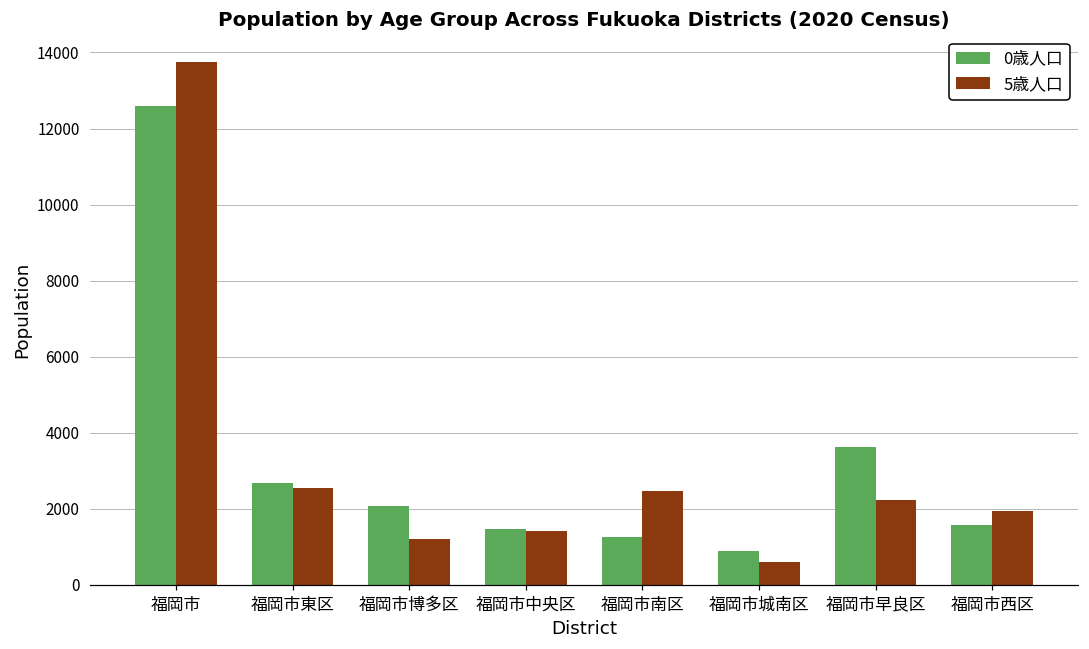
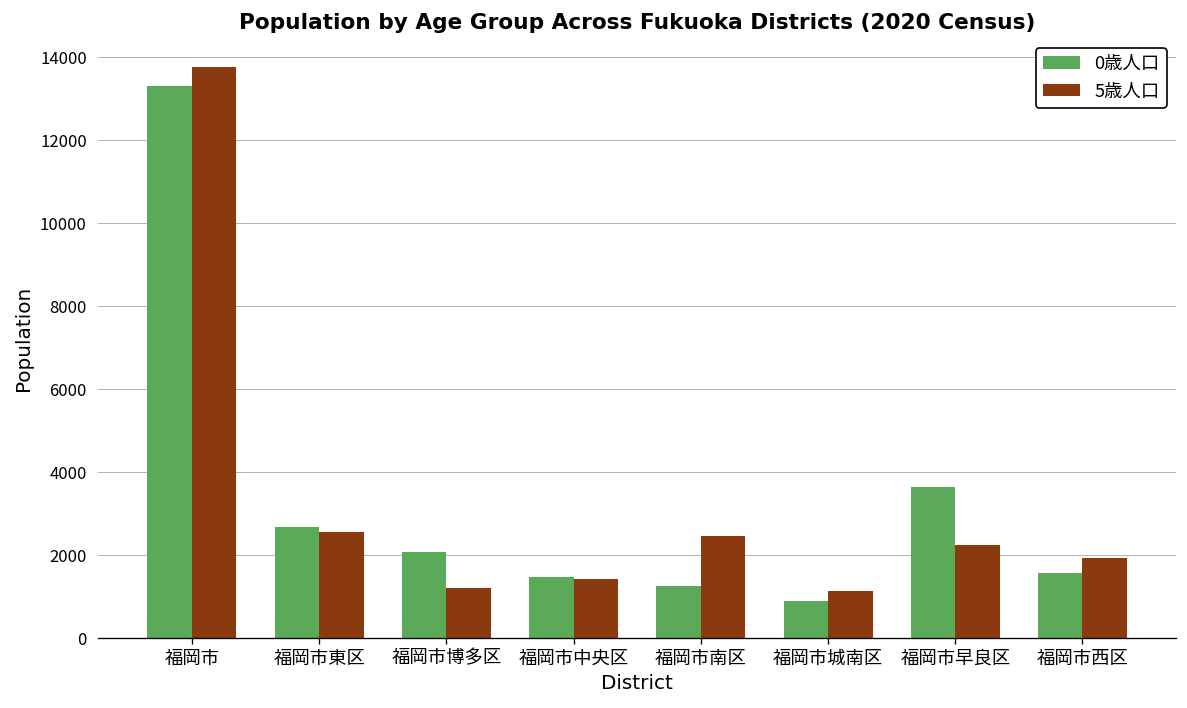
0歳人口, 福岡市: 12600 -> 13300
5歳人口, 福岡市城南区: 600 -> 1100
